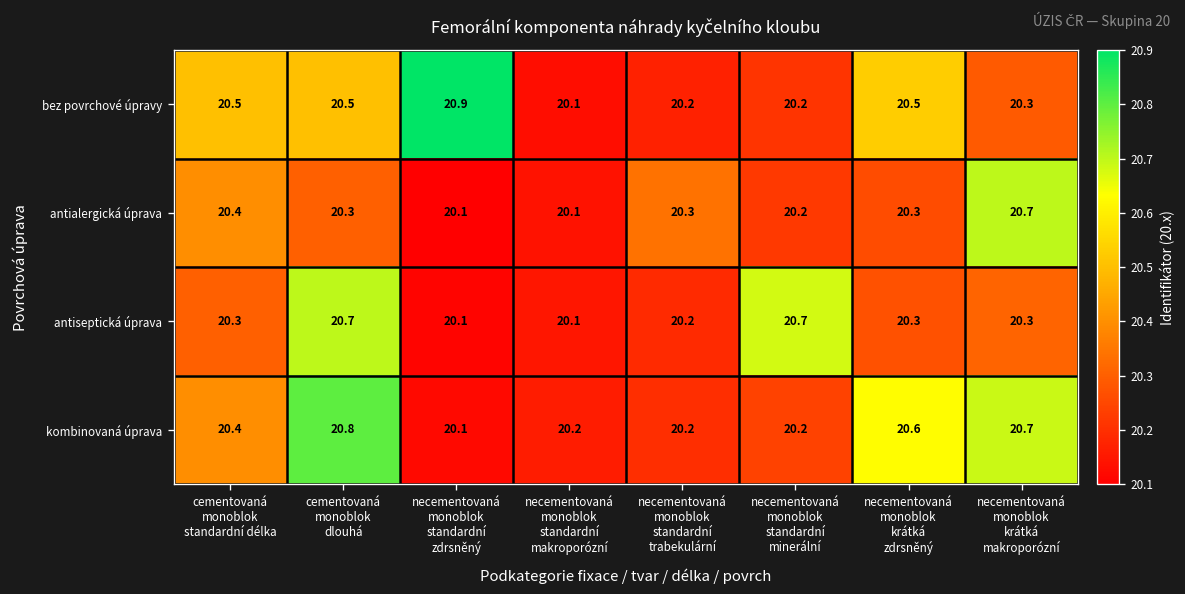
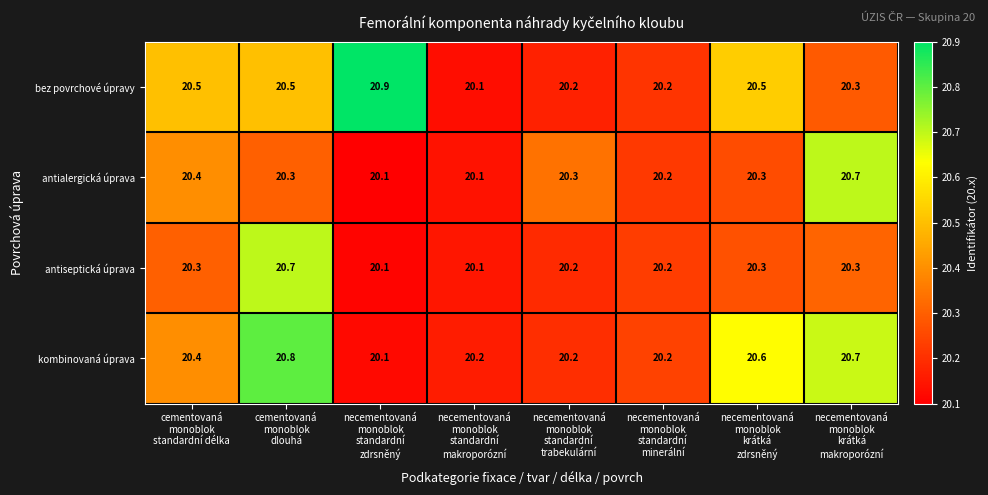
antiseptická úprava, necementovaná monoblok standardní minerální: 20.7 -> 20.2
